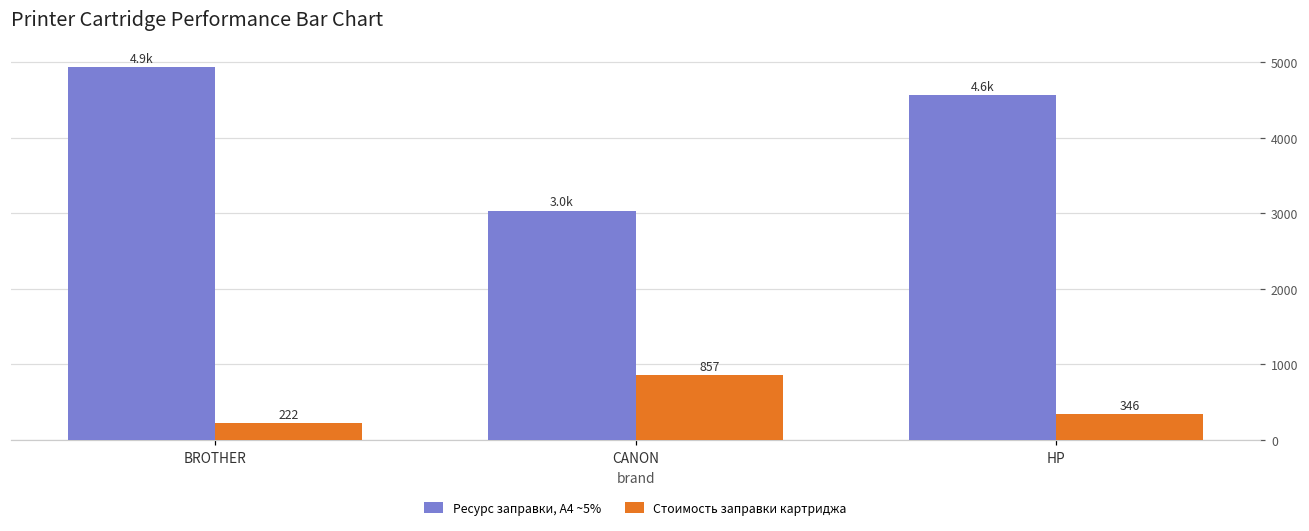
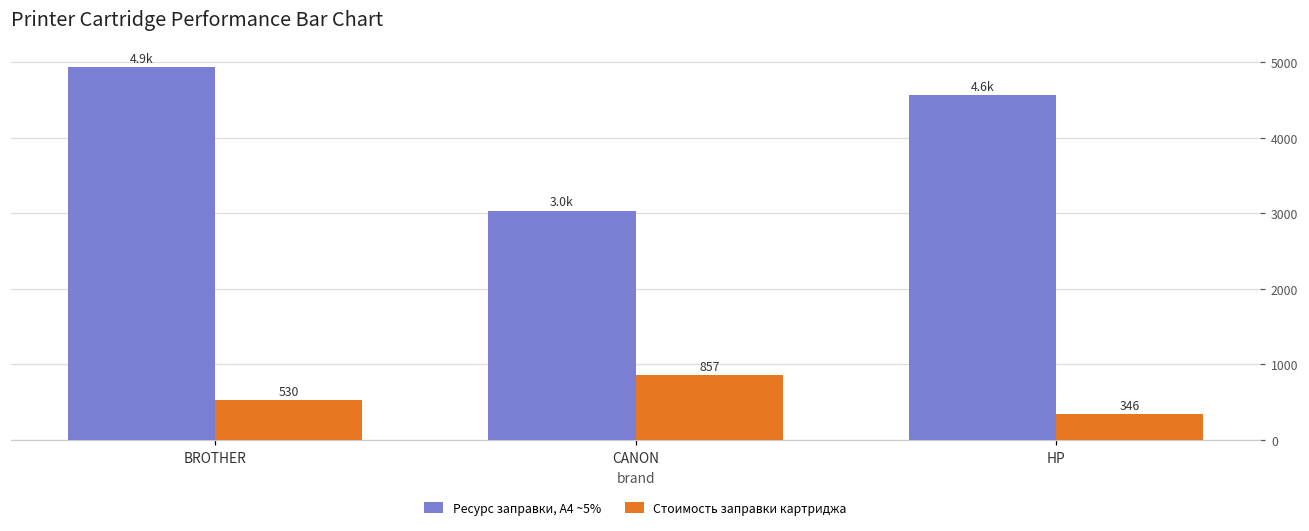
Стоимость заправки картриджа, BROTHER: 222 -> 530
